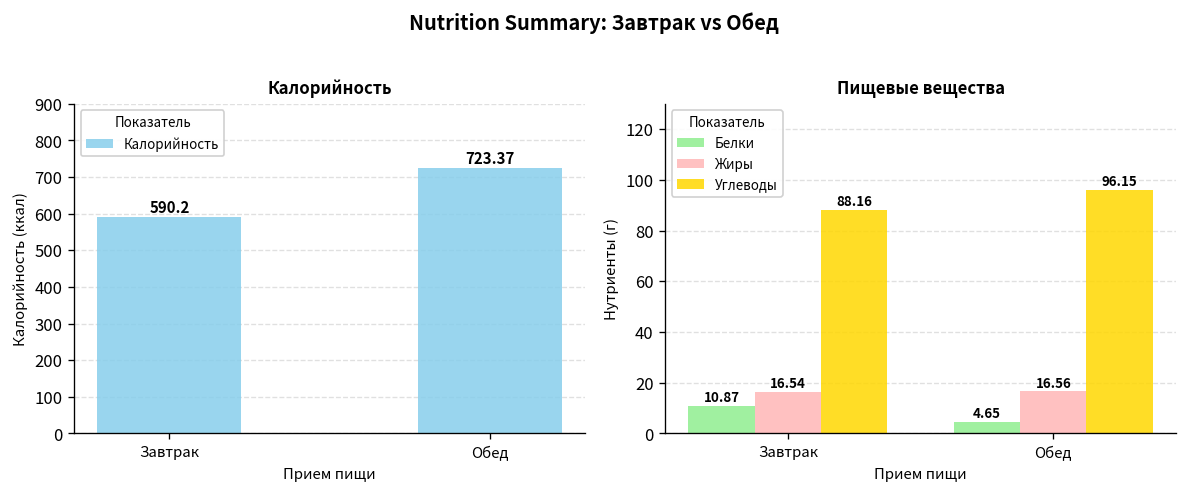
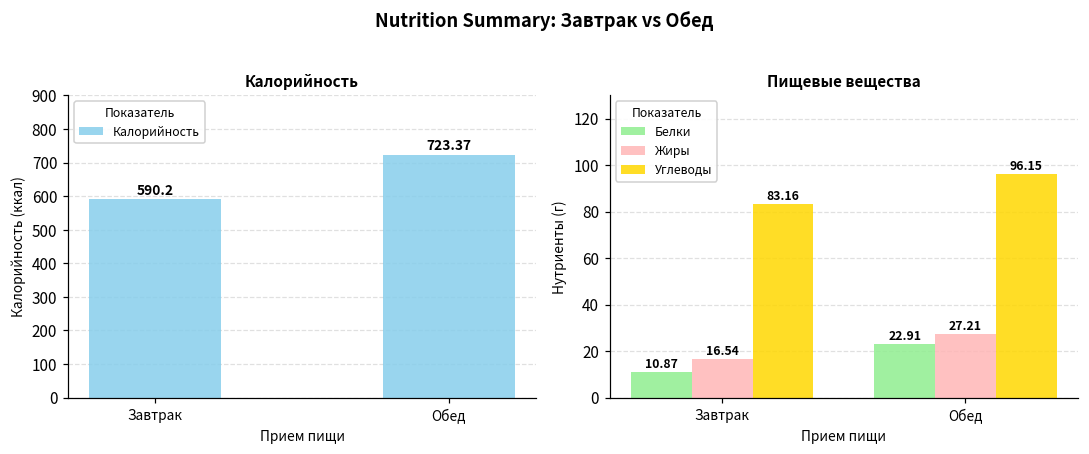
Пищевые вещества, Углеводы, Завтрак: 88.16 -> 83.16
Пищевые вещества, Белки, Обед: 4.65 -> 22.91
Пищевые вещества, Жиры, Обед: 16.56 -> 27.21
